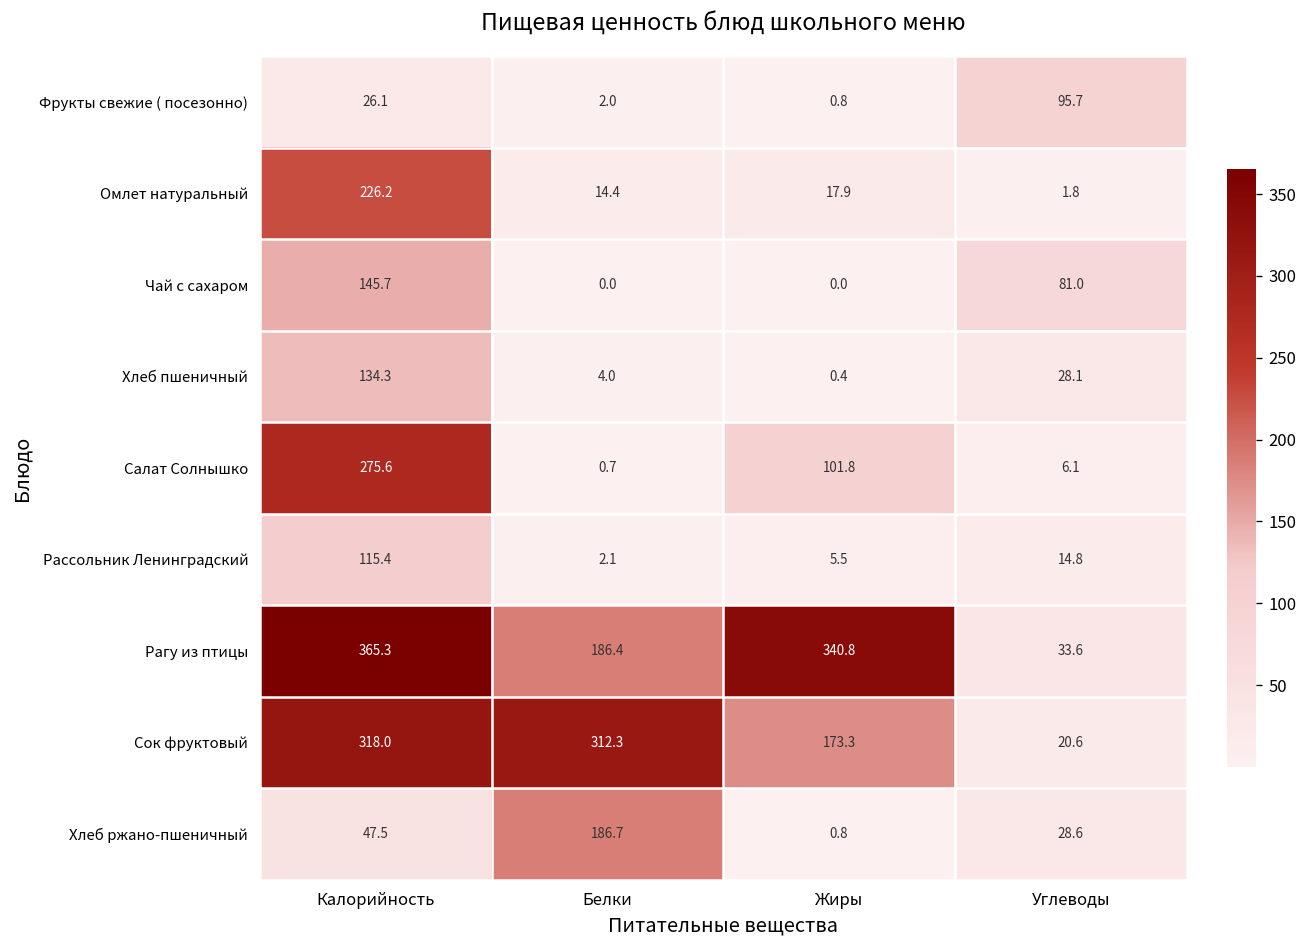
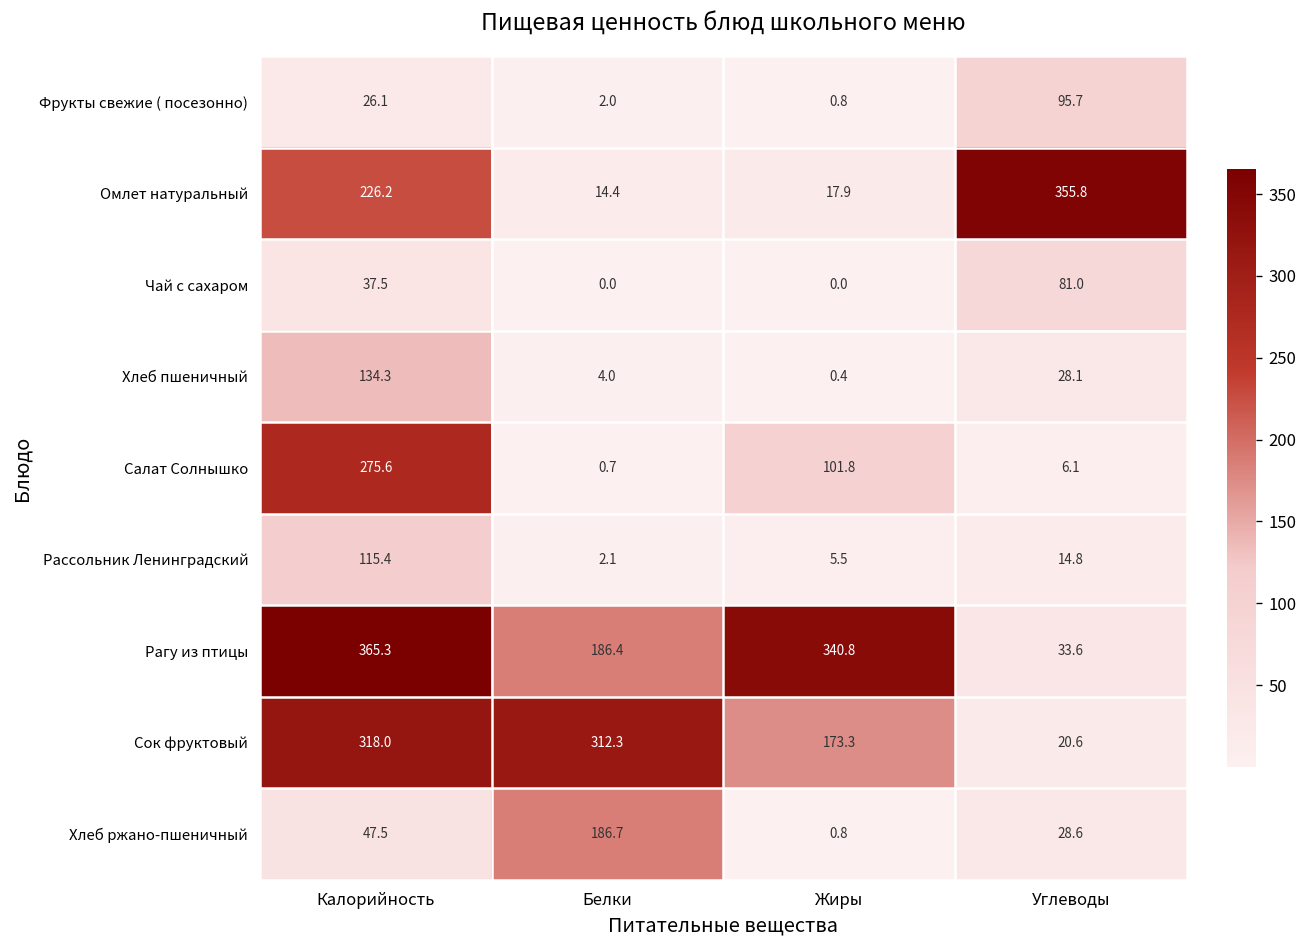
Омлет натуральный, Углеводы: 1.8 -> 355.8
Чай с сахаром, Калорийность: 145.7 -> 37.5
